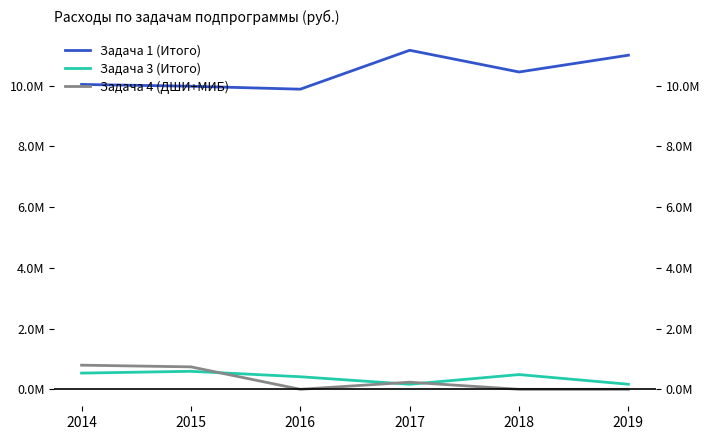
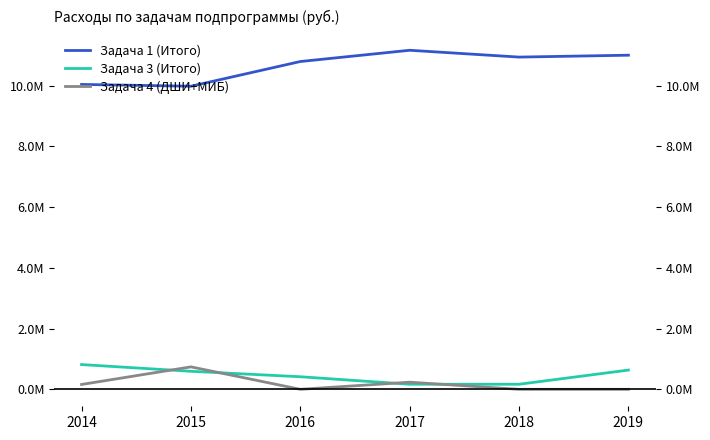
Задача 3 (Итого), 2014: 500000 -> 800000
Задача 4 (ДШИ+МИБ), 2014: 800000 -> 200000
Задача 1 (Итого), 2016: 9900000 -> 10800000
Задача 1 (Итого), 2018: 10500000 -> 10900000
Задача 3 (Итого), 2018: 500000 -> 200000
Задача 3 (Итого), 2019: 200000 -> 600000
